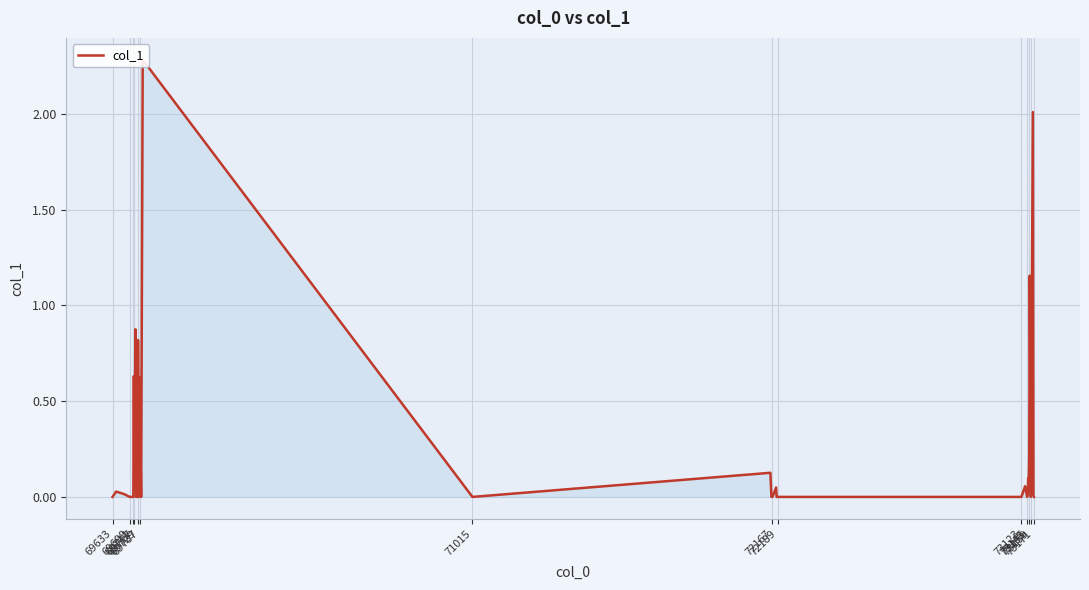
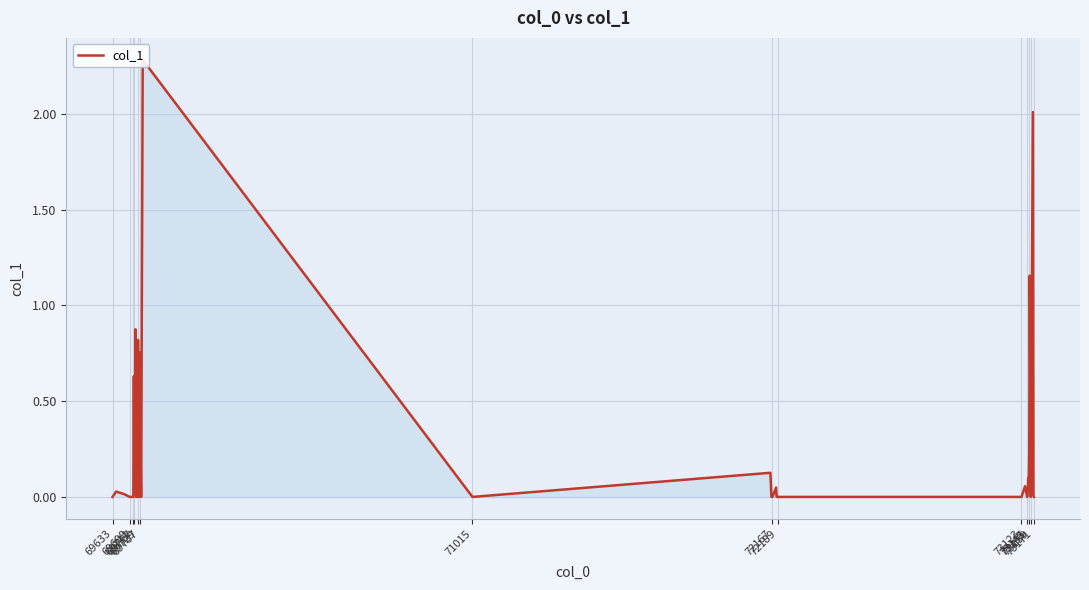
69737: 0.62 -> 0.75
